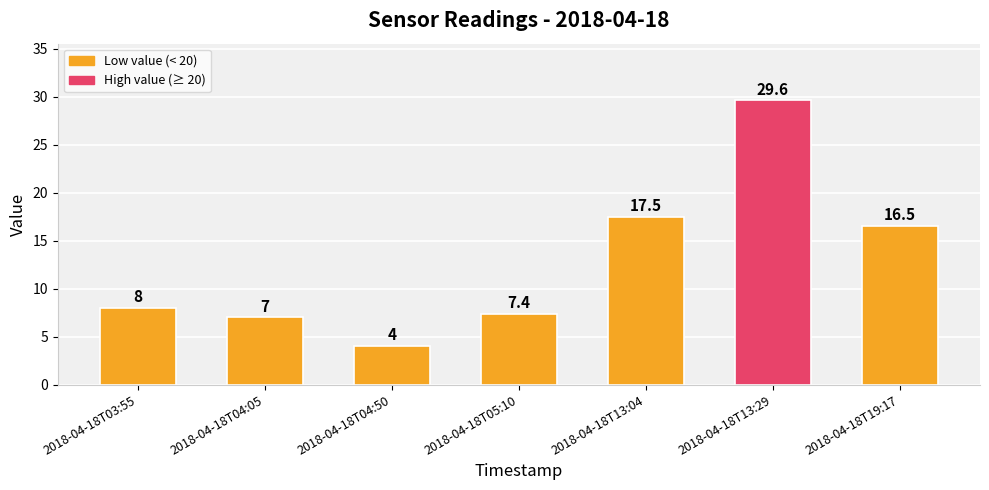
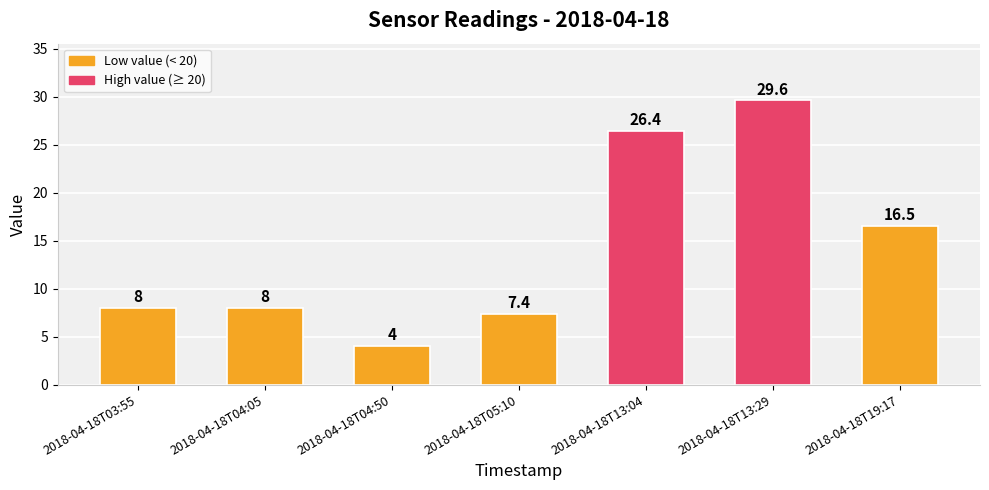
2018-04-18T04:05: 7 -> 8
2018-04-18T13:04: 17.5 -> 26.4
